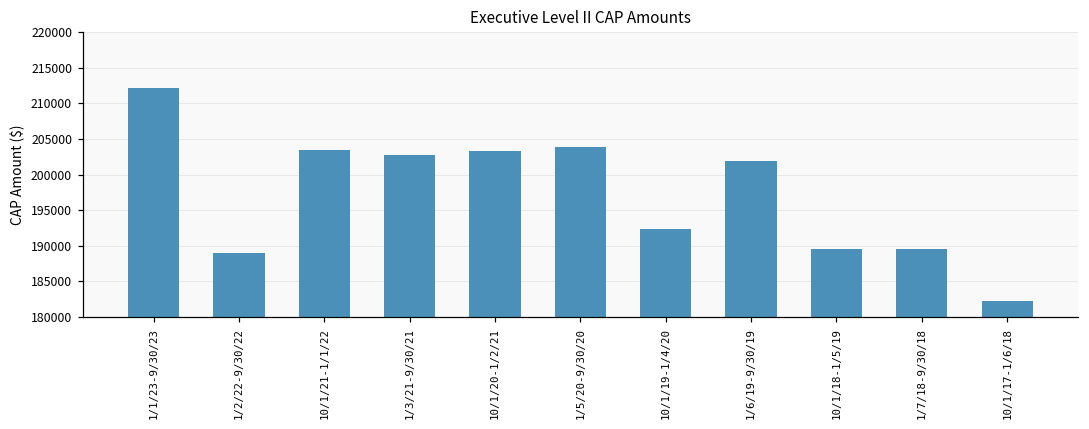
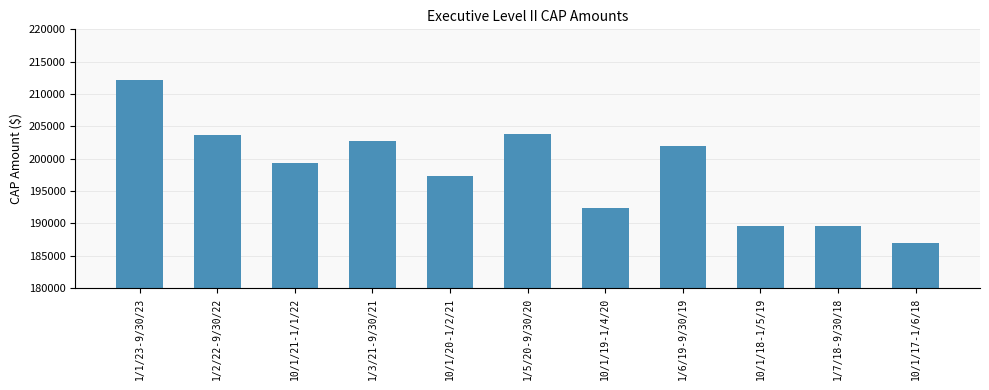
1/2/22-9/30/22: 189000 -> 204000
10/1/21-1/1/22: 203000 -> 199000
10/1/20-1/2/21: 203000 -> 197000
10/1/17-1/6/18: 182000 -> 187000
